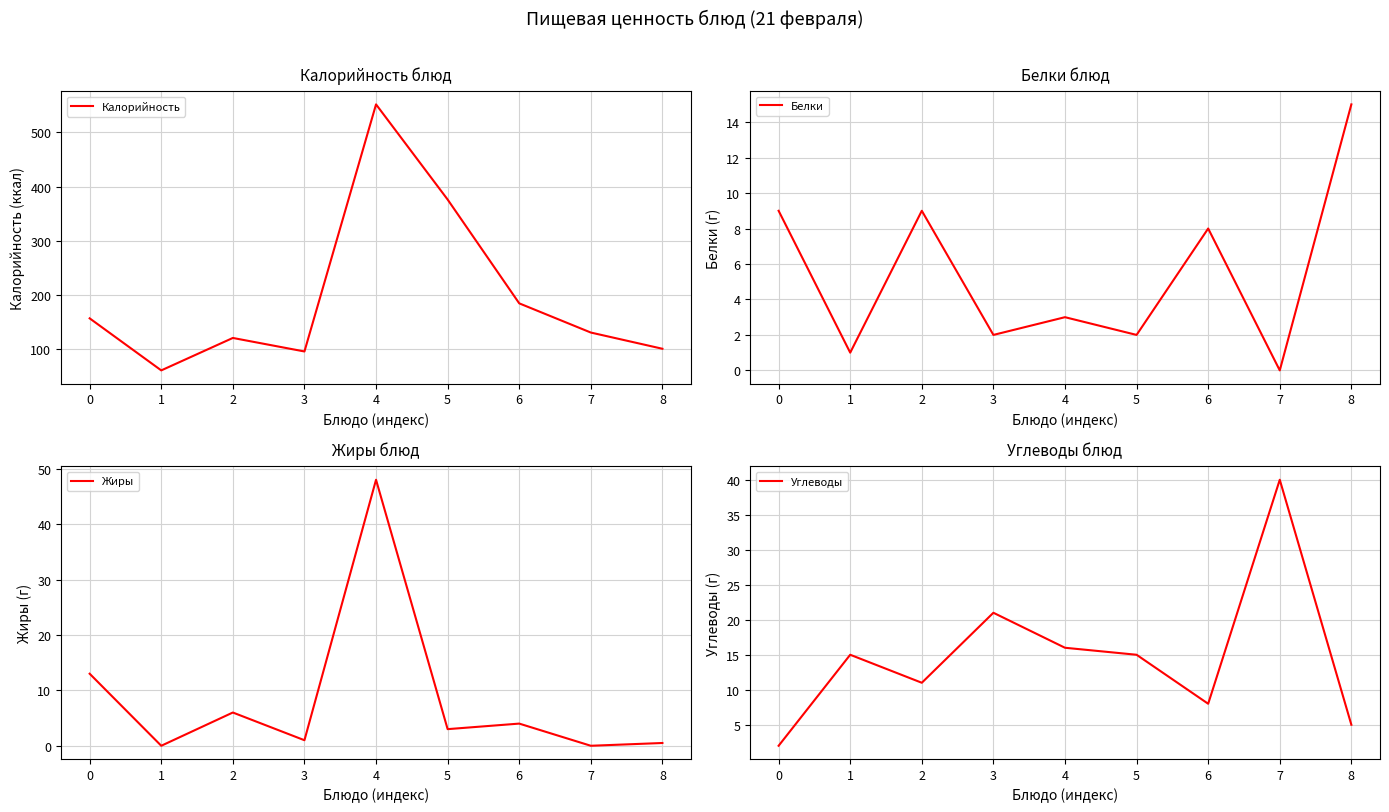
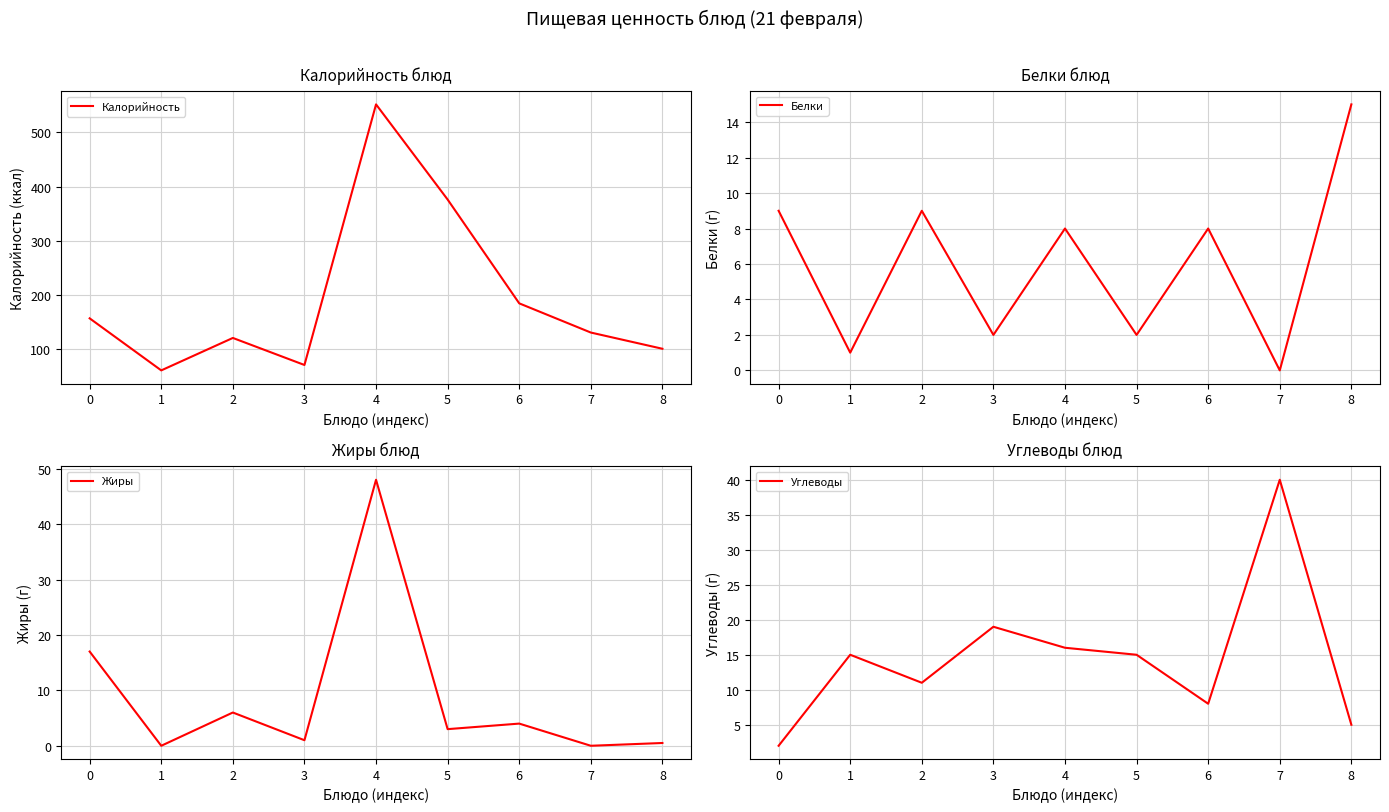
Калорийность блюд, 3: 100 -> 70
Белки блюд, 4: 3 -> 8
Жиры блюд, 0: 13 -> 17
Углеводы блюд, 3: 21 -> 19
